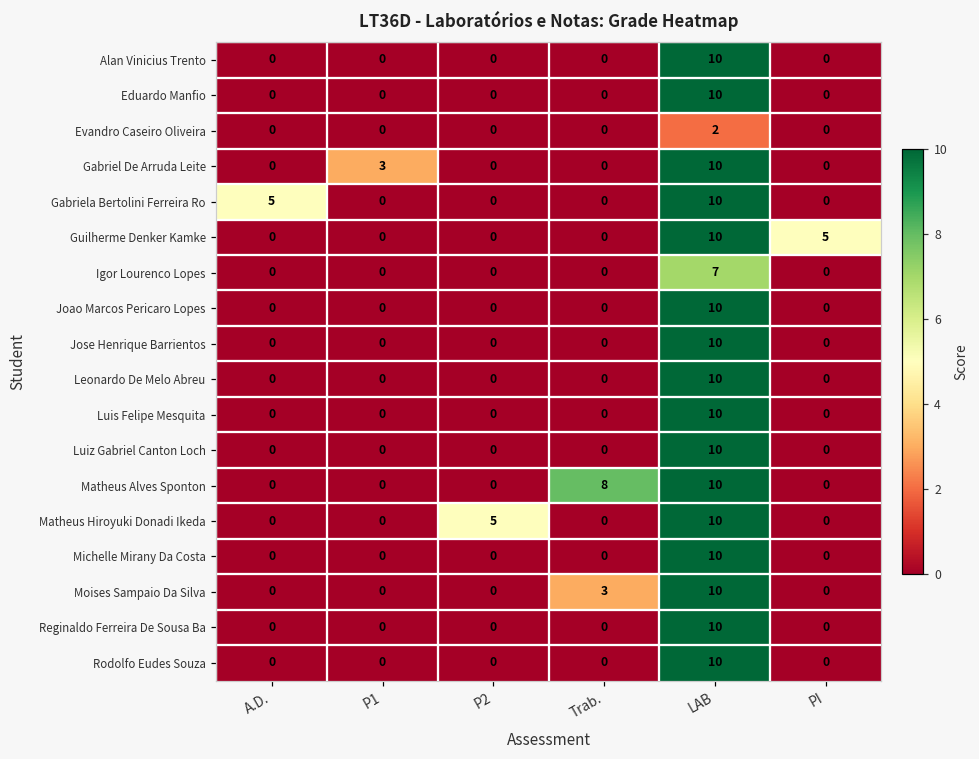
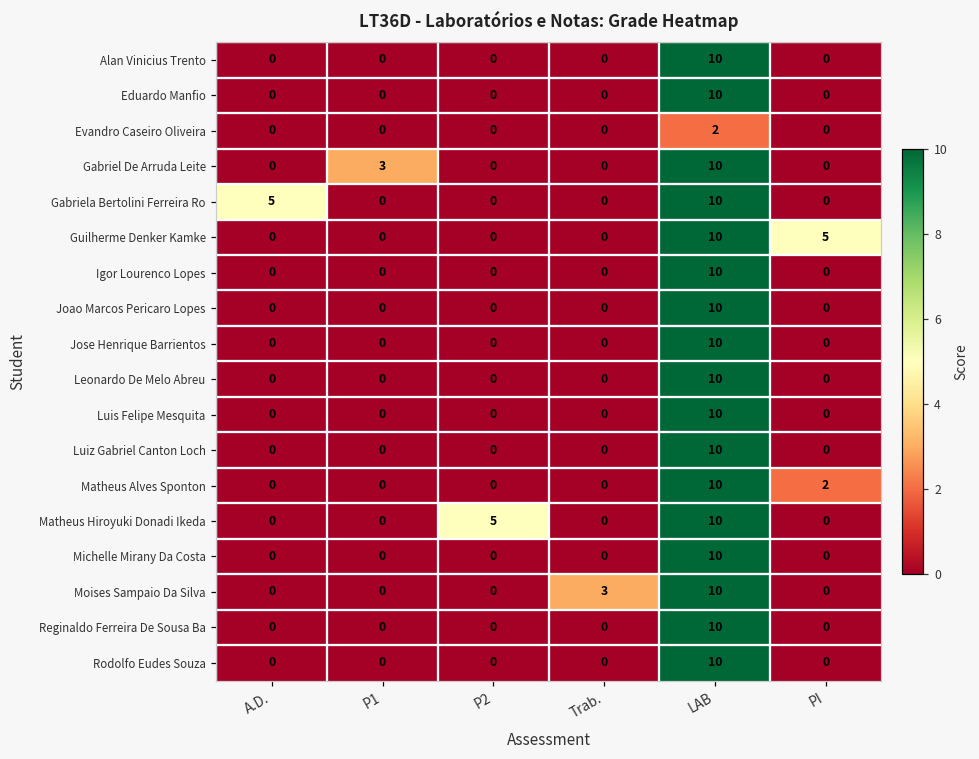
Igor Lourenco Lopes, LAB: 7 -> 10
Matheus Alves Sponton, Trab.: 8 -> 0
Matheus Alves Sponton, PI: 0 -> 2
